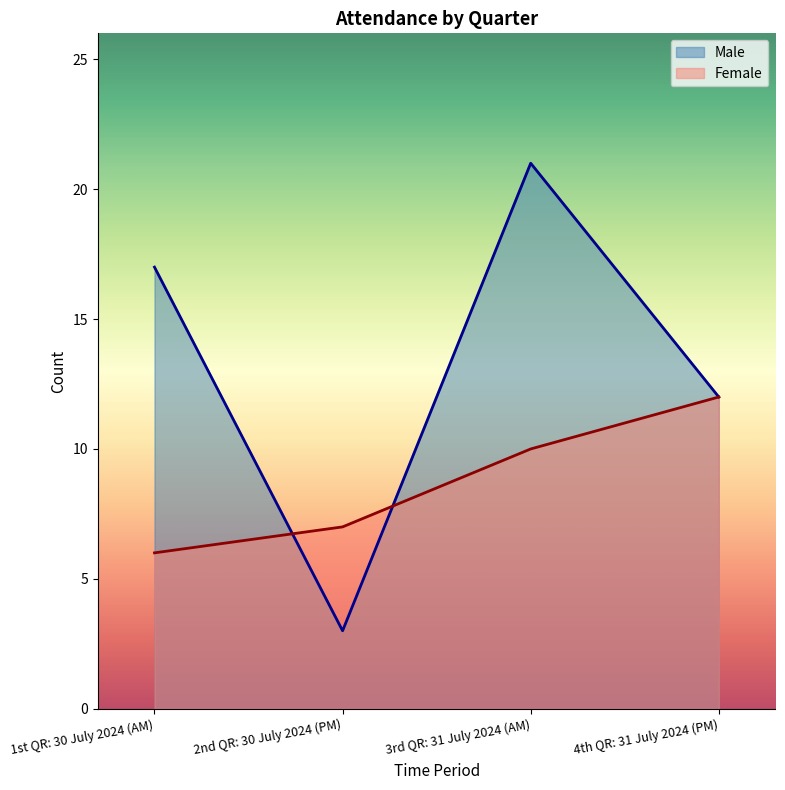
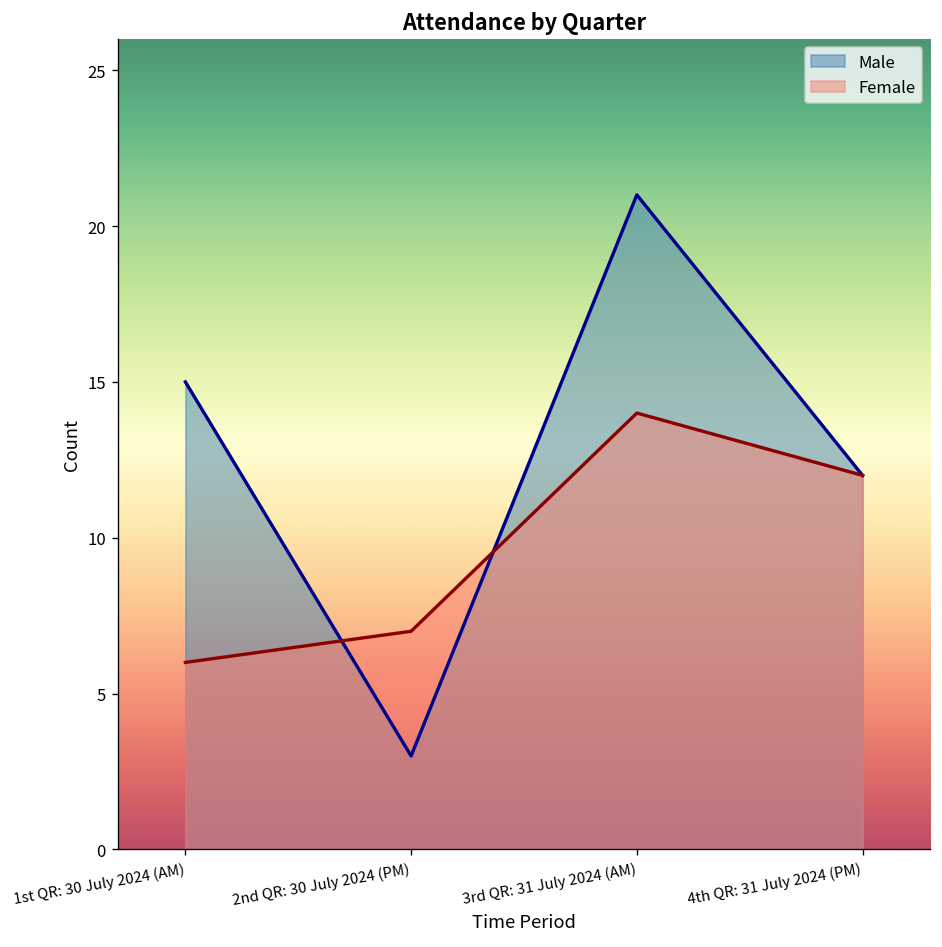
Male, 1st QR: 30 July 2024 (AM): 17 -> 15
Female, 3rd QR: 31 July 2024 (AM): 10 -> 14
